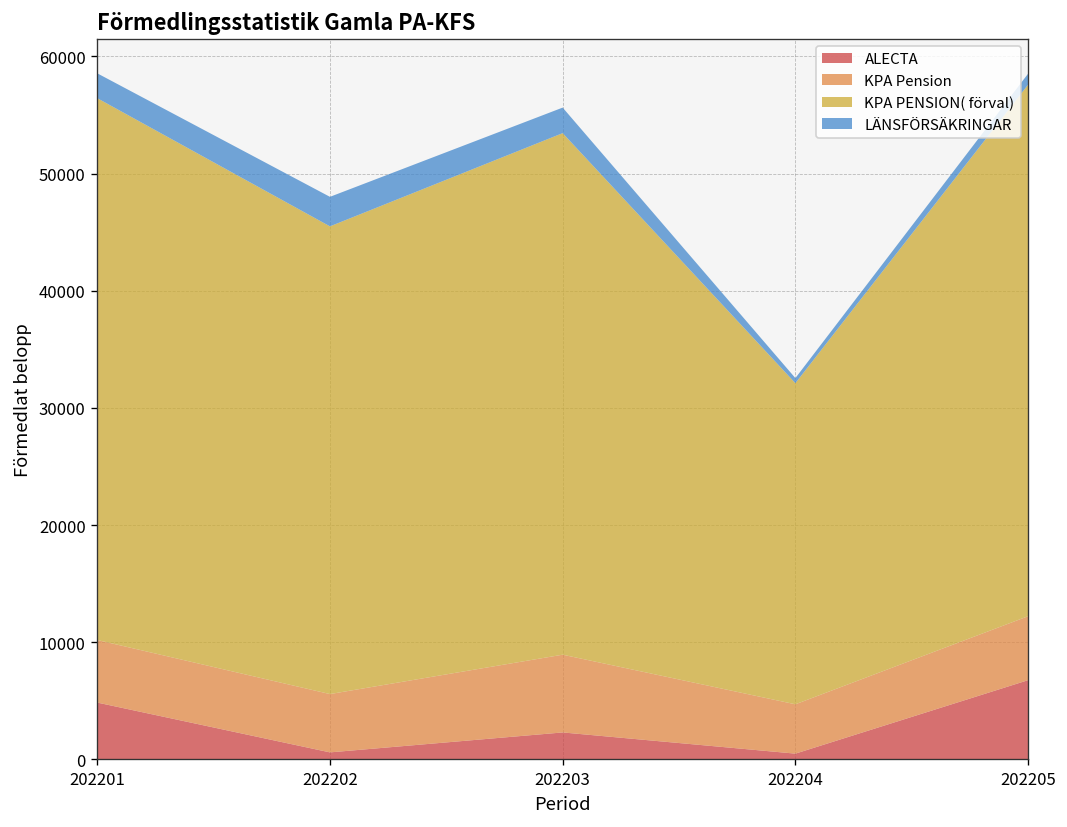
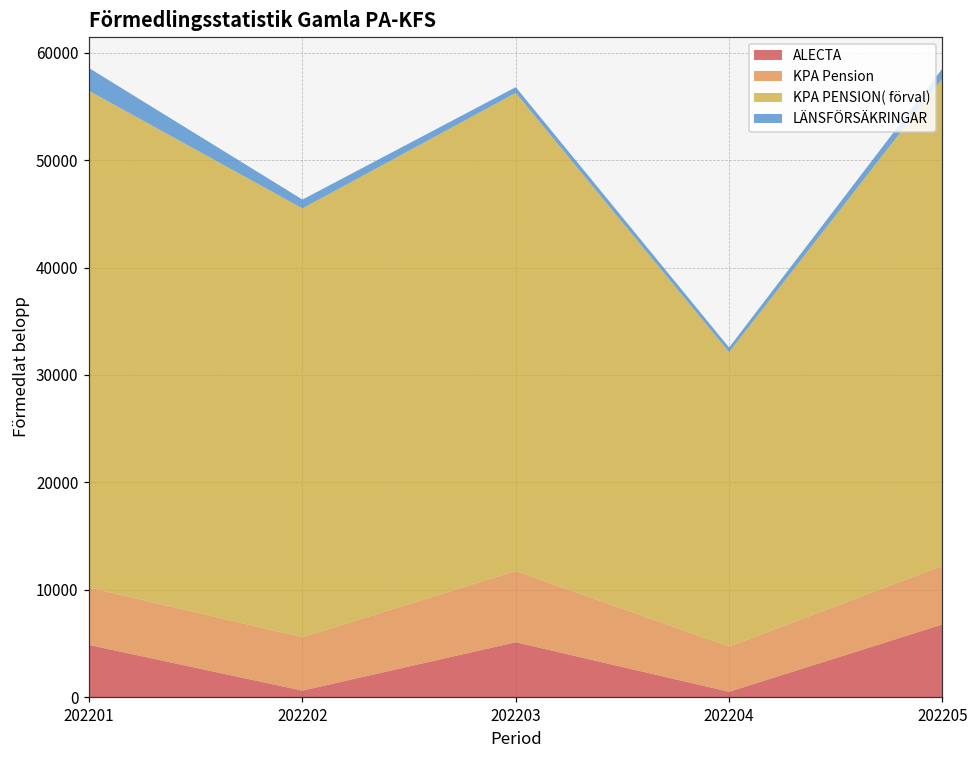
LÄNSFÖRSÄKRINGAR, 202202: 3000 -> 1000
ALECTA, 202203: 2000 -> 5000
LÄNSFÖRSÄKRINGAR, 202203: 2000 -> 1000
